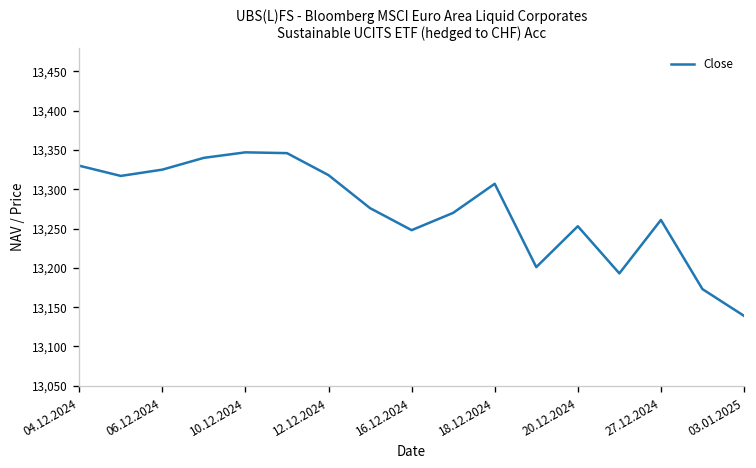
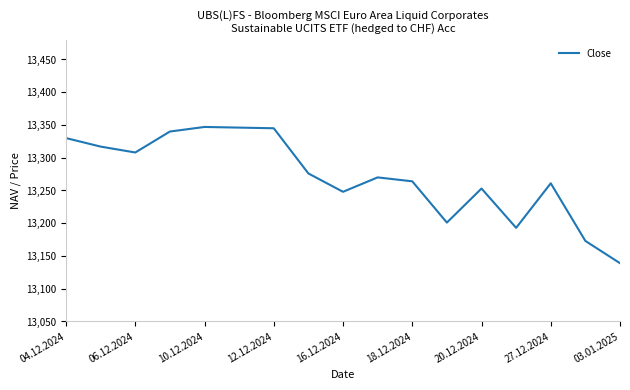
06.12.2024: 13,330 -> 13,310
12.12.2024: 13,320 -> 13,350
18.12.2024: 13,310 -> 13,260
